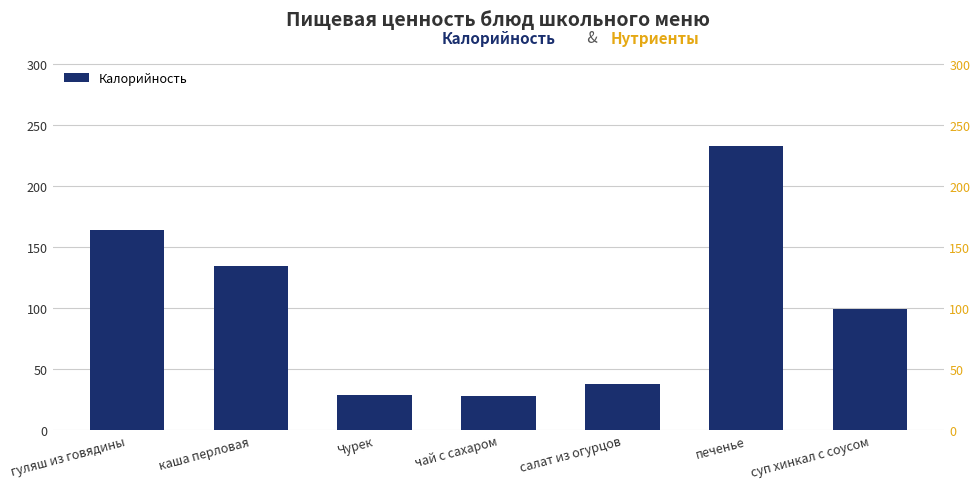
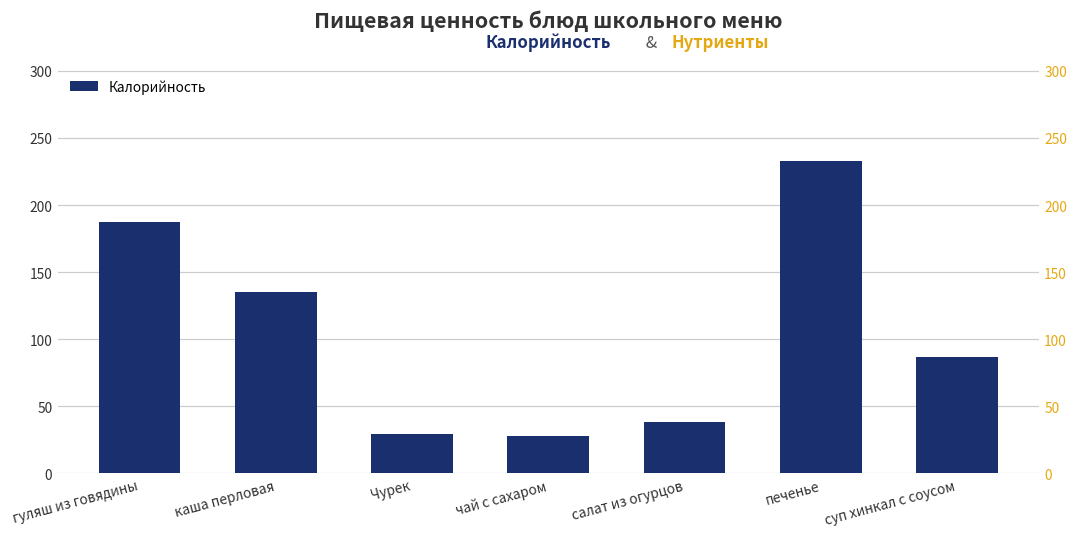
гуляш из говядины: 164 -> 187
суп хинкал с соусом: 99 -> 87
